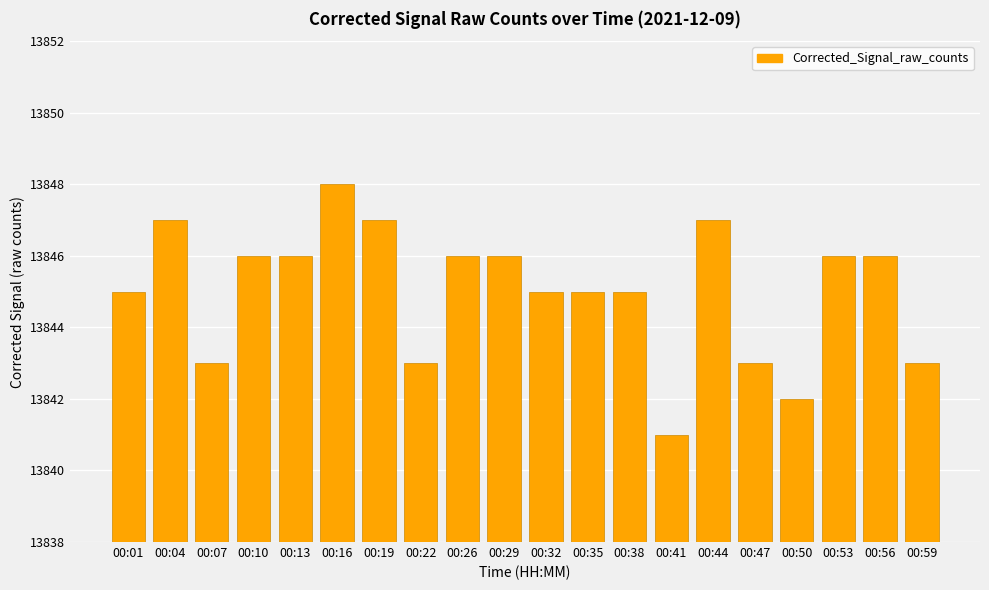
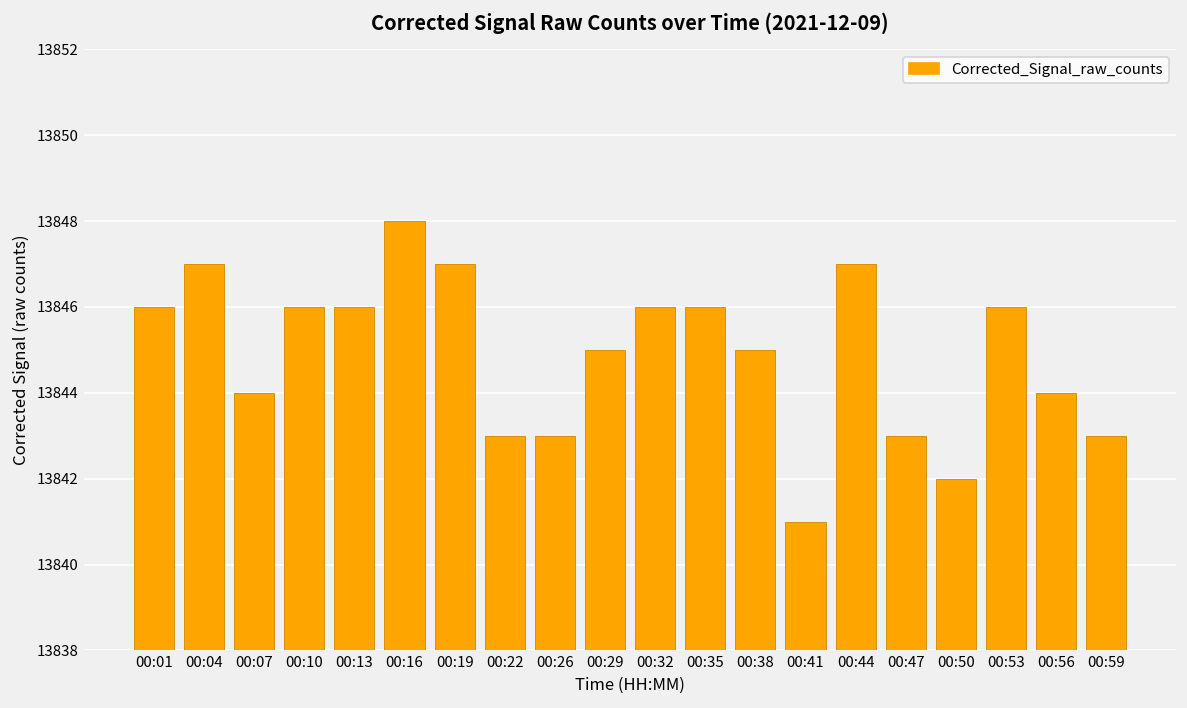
00:01: 13845 -> 13846
00:07: 13843 -> 13844
00:26: 13846 -> 13843
00:29: 13846 -> 13845
00:32: 13845 -> 13846
00:35: 13845 -> 13846
00:56: 13846 -> 13844
